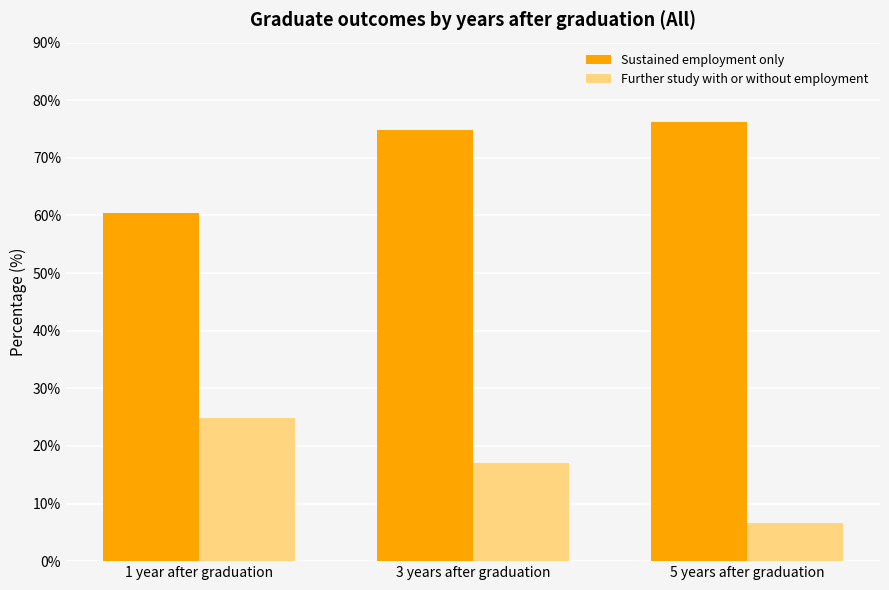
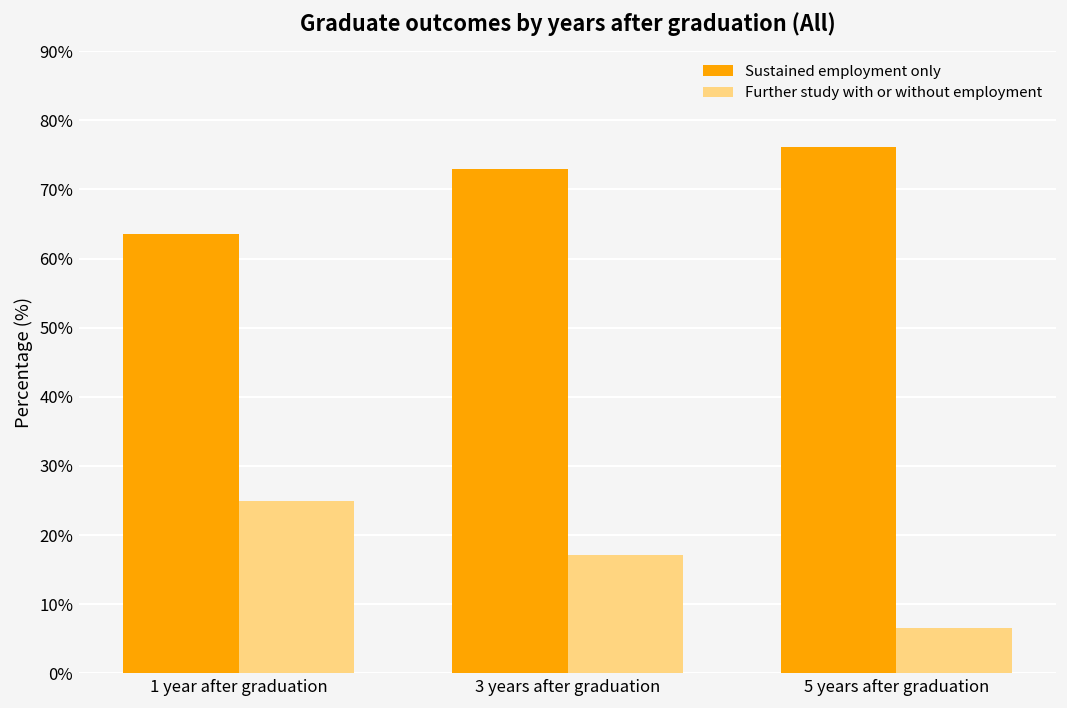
Sustained employment only, 1 year after graduation: 61% -> 64%
Sustained employment only, 3 years after graduation: 75% -> 73%
